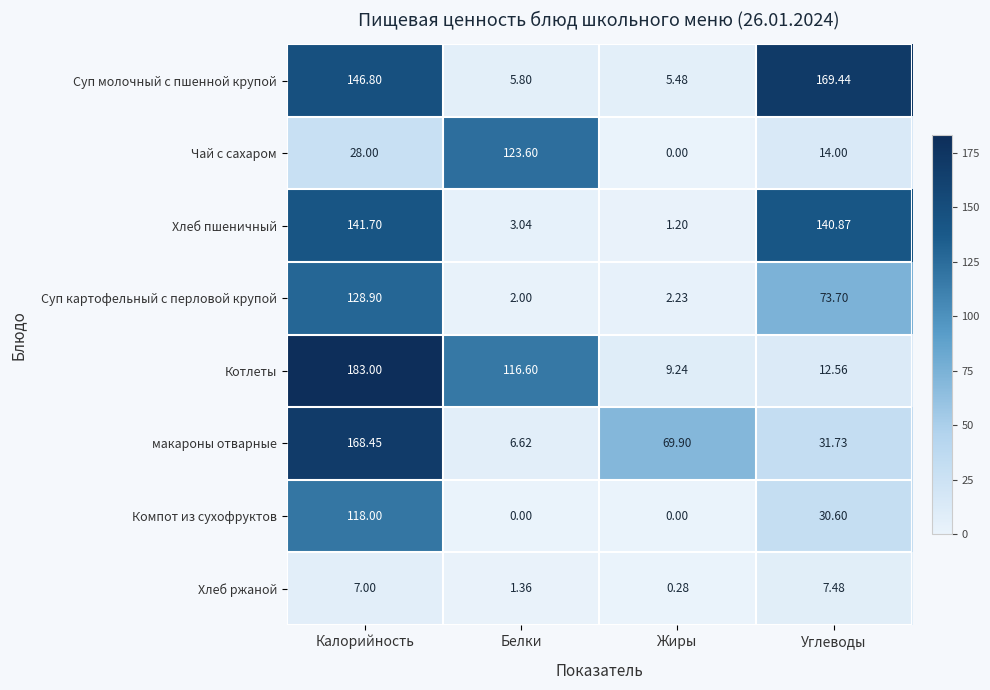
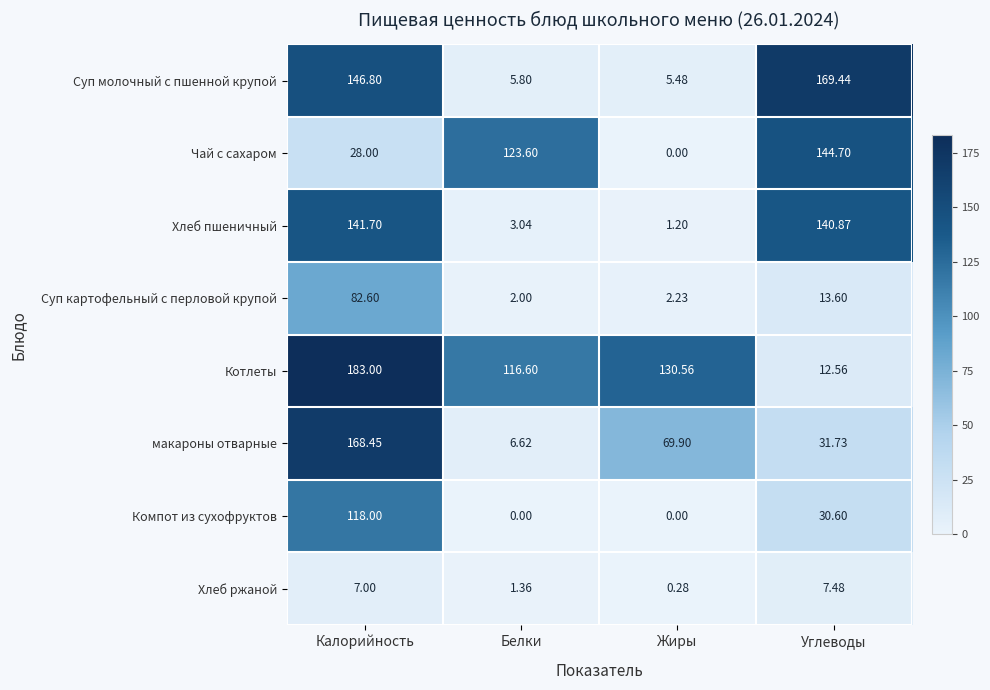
Чай с сахаром, Углеводы: 14.00 -> 144.70
Суп картофельный с перловой крупой, Калорийность: 128.90 -> 82.60
Суп картофельный с перловой крупой, Углеводы: 73.70 -> 13.60
Котлеты, Жиры: 9.24 -> 130.56
